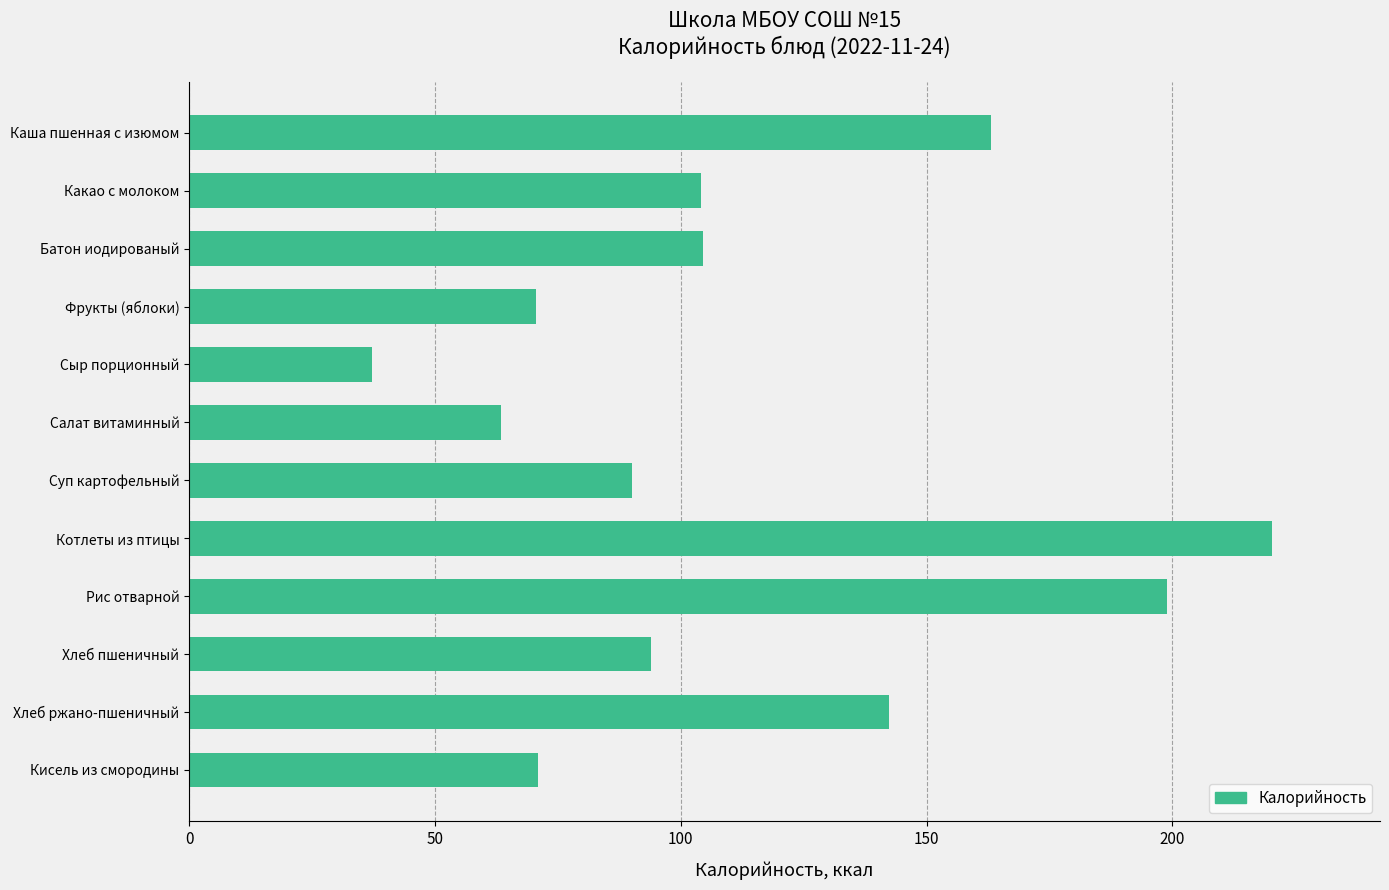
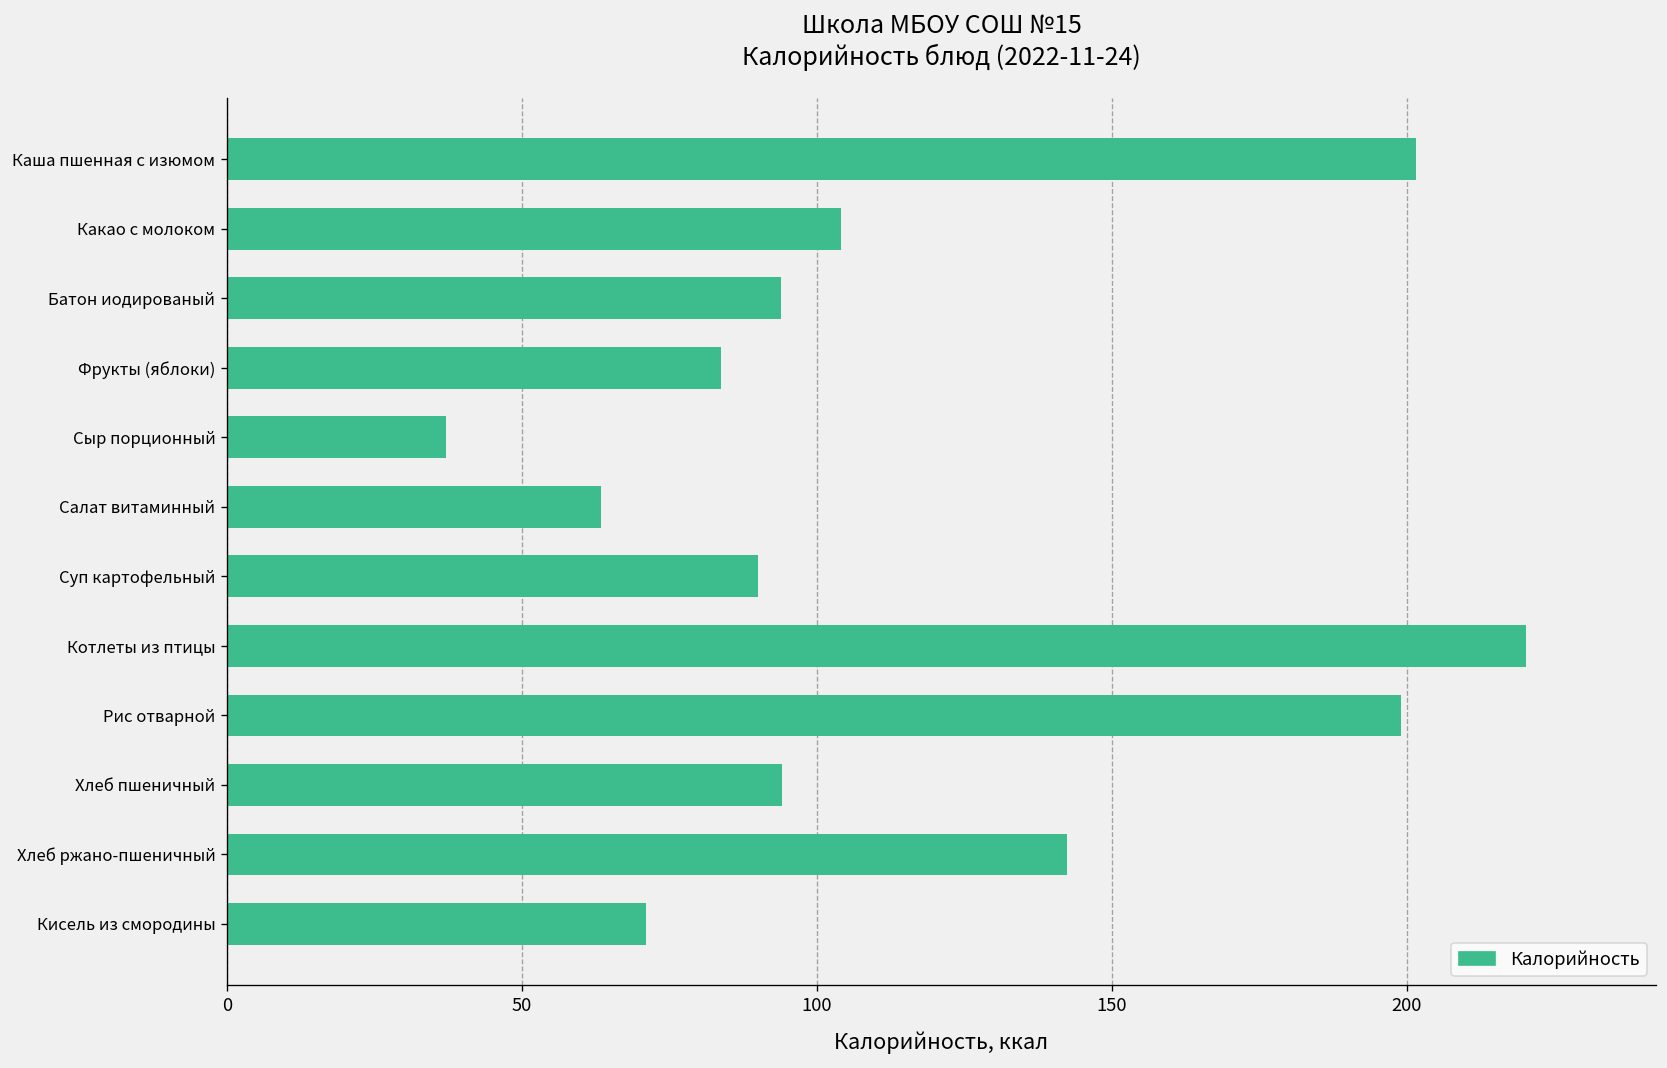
Каша пшенная с изюмом: 163 -> 202
Батон иодированый: 104 -> 94
Фрукты (яблоки): 71 -> 84
